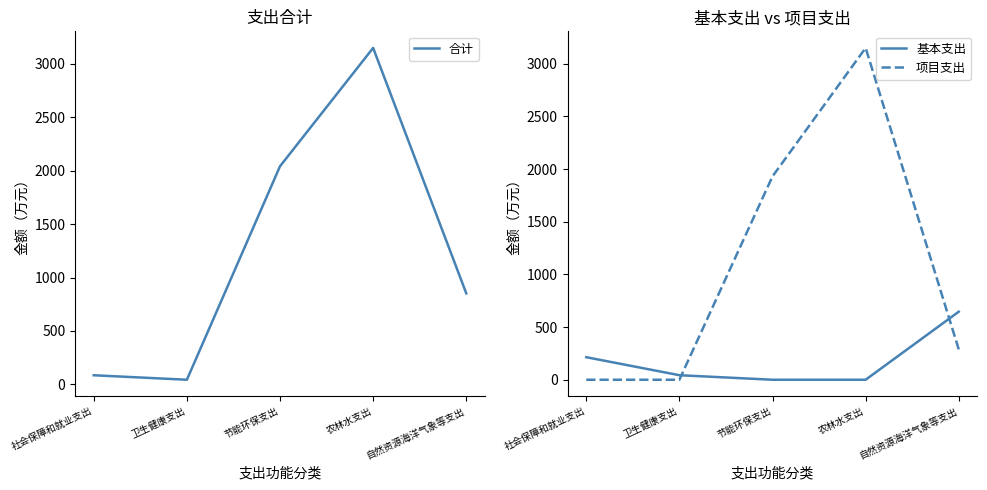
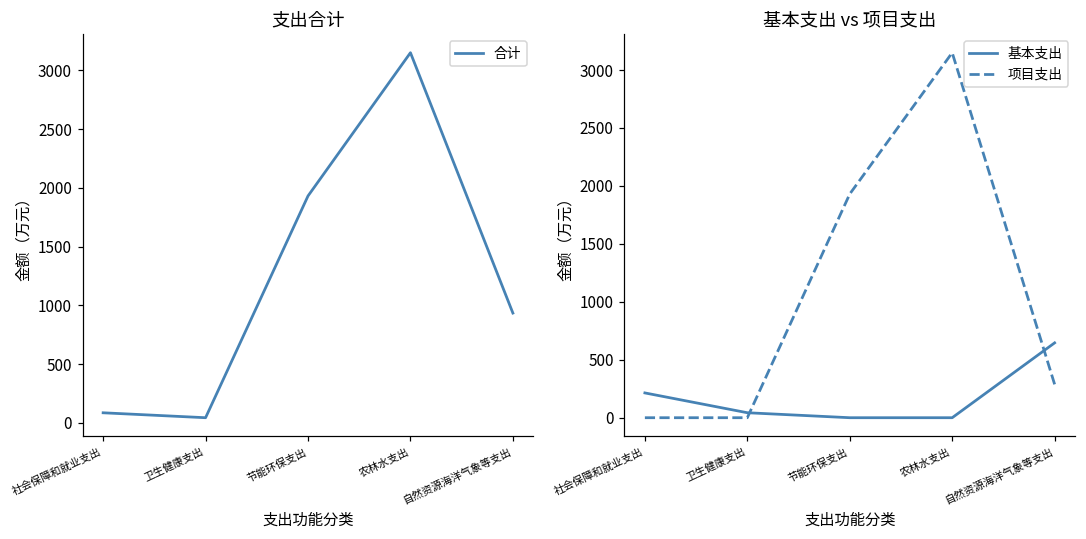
支出合计, 节能环保支出: 2040 -> 1930
支出合计, 自然资源海洋气象等支出: 850 -> 930
